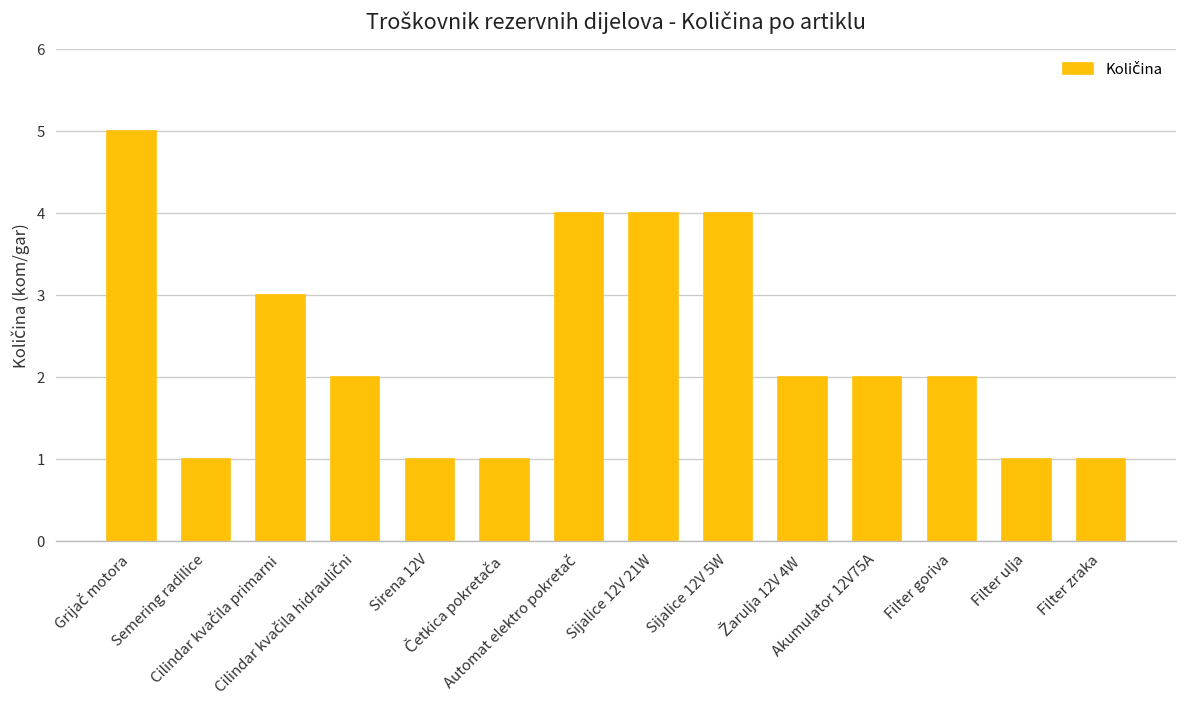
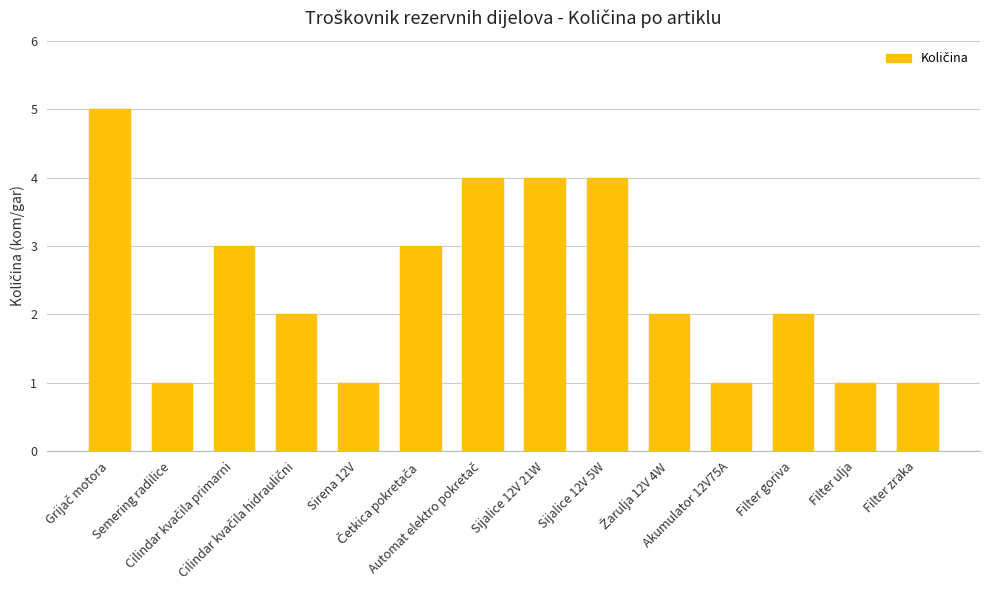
Četkica pokretača: 1 -> 3
Akumulator 12V75A: 2 -> 1
